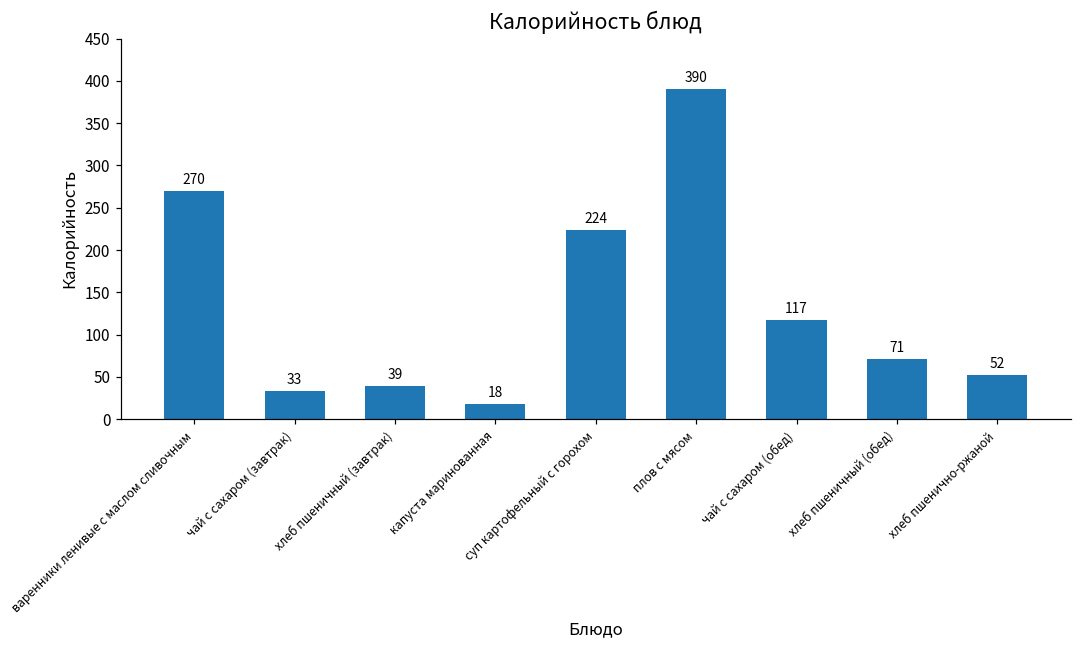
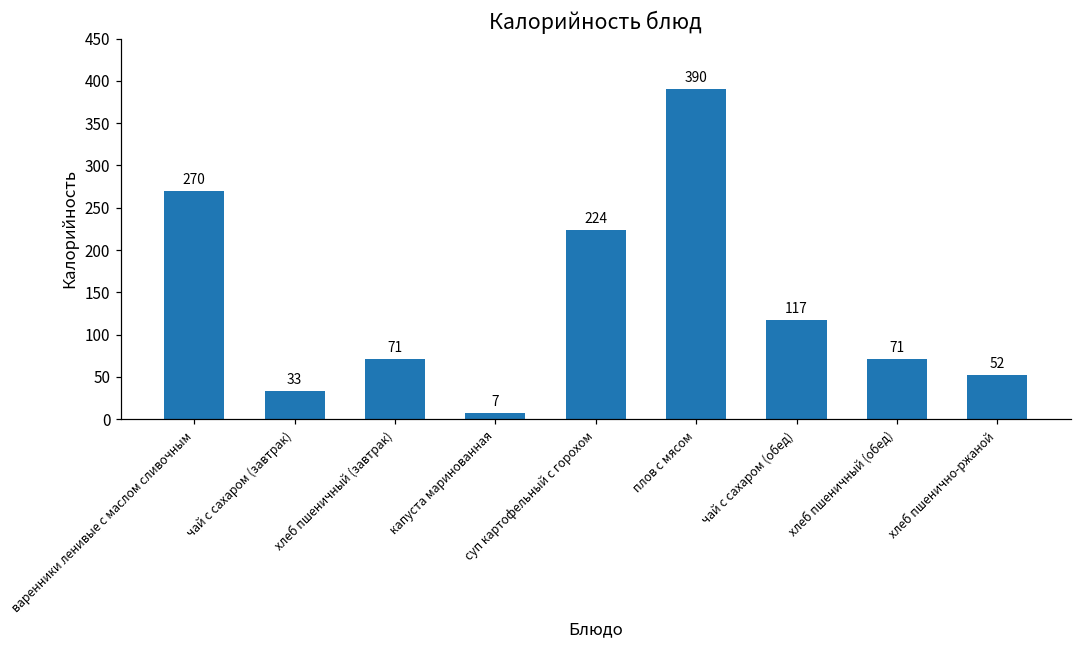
хлеб пшеничный (завтрак): 39 -> 71
капуста маринованная: 18 -> 7
